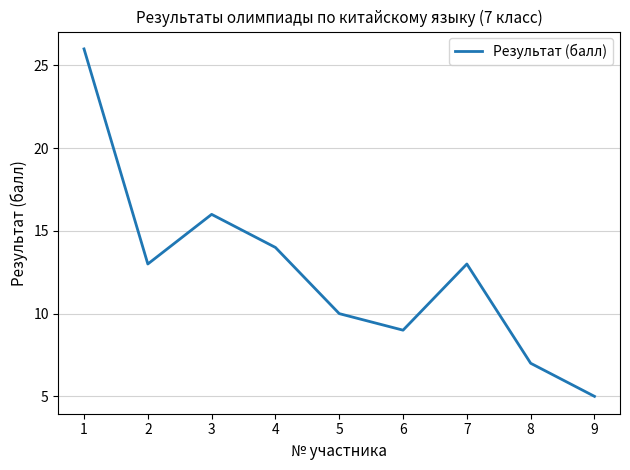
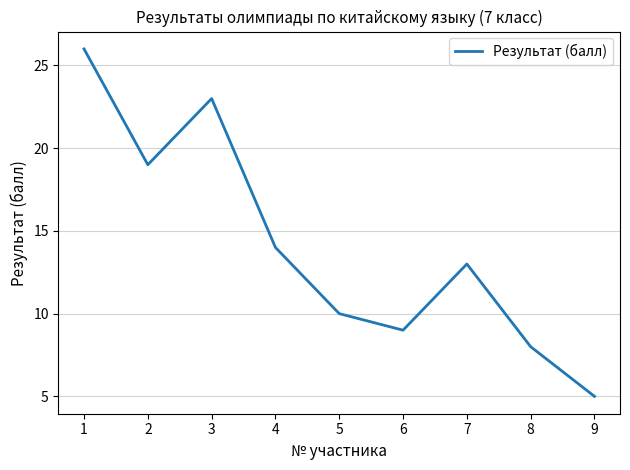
2: 13 -> 19
3: 16 -> 23
8: 7 -> 8
